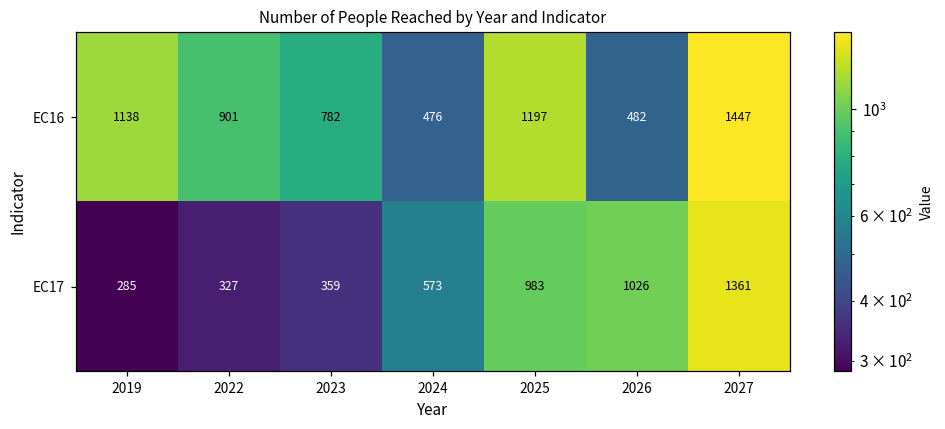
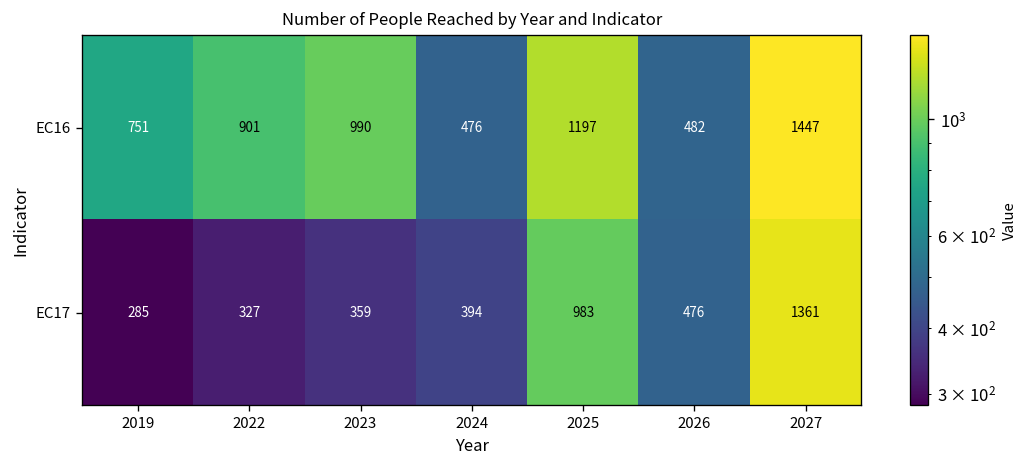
EC16, 2019: 1138 -> 751
EC16, 2023: 782 -> 990
EC17, 2024: 573 -> 394
EC17, 2026: 1026 -> 476
